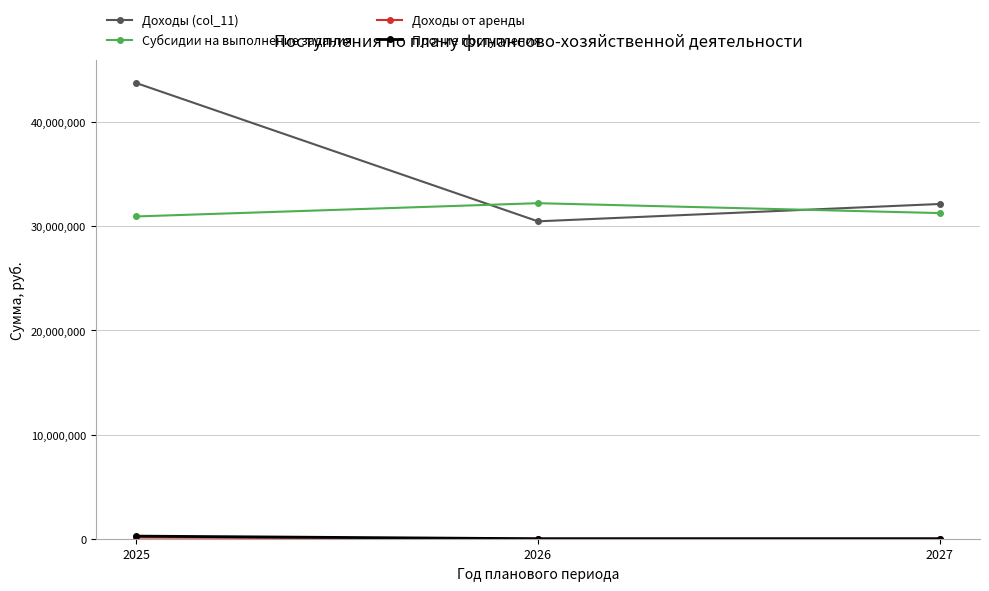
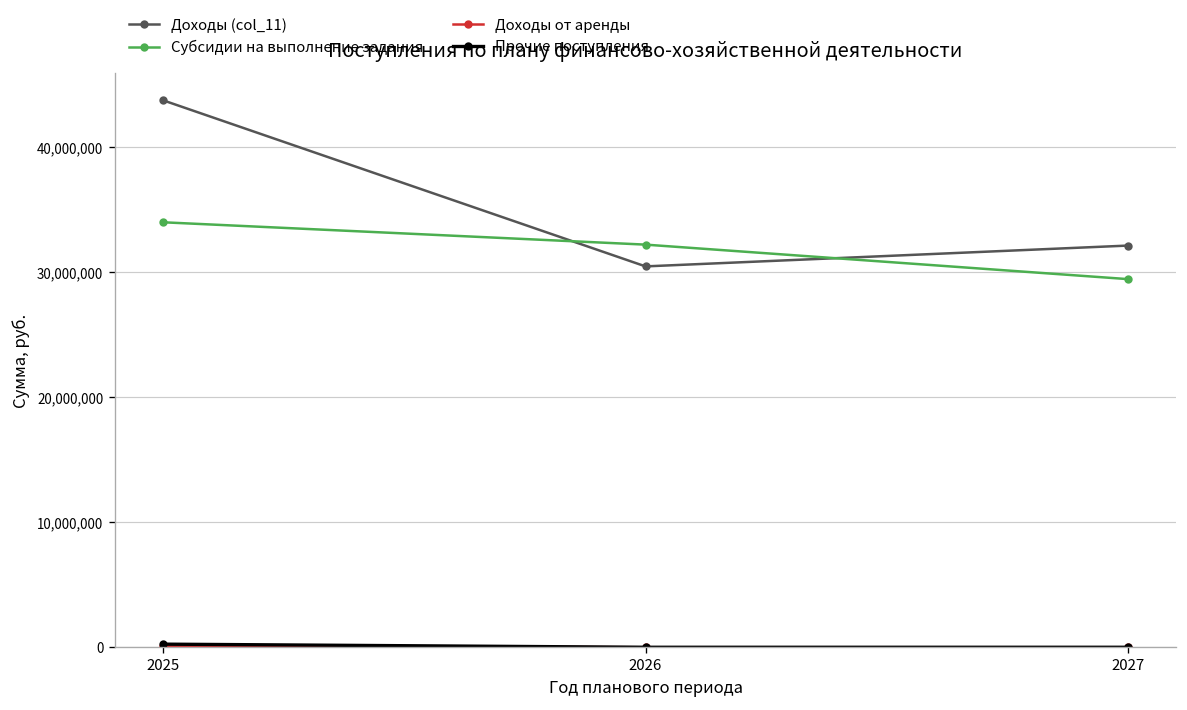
Субсидии на выполнение задания, 2025: 31,000,000 -> 34,000,000
Субсидии на выполнение задания, 2027: 31,300,000 -> 29,500,000
